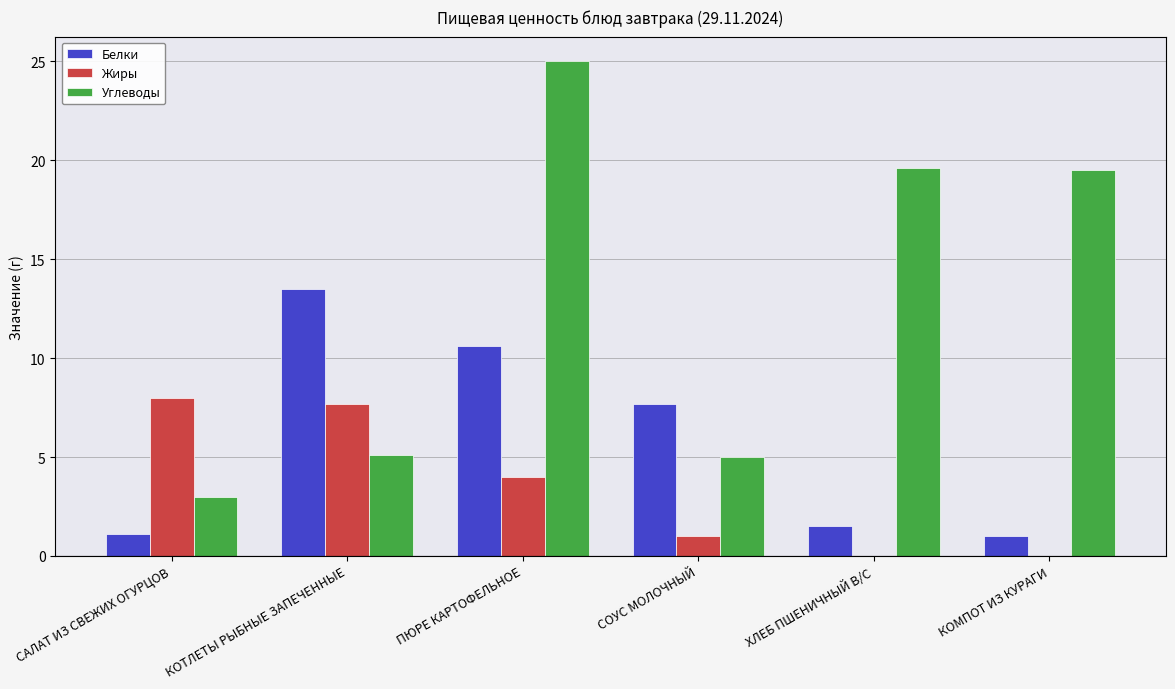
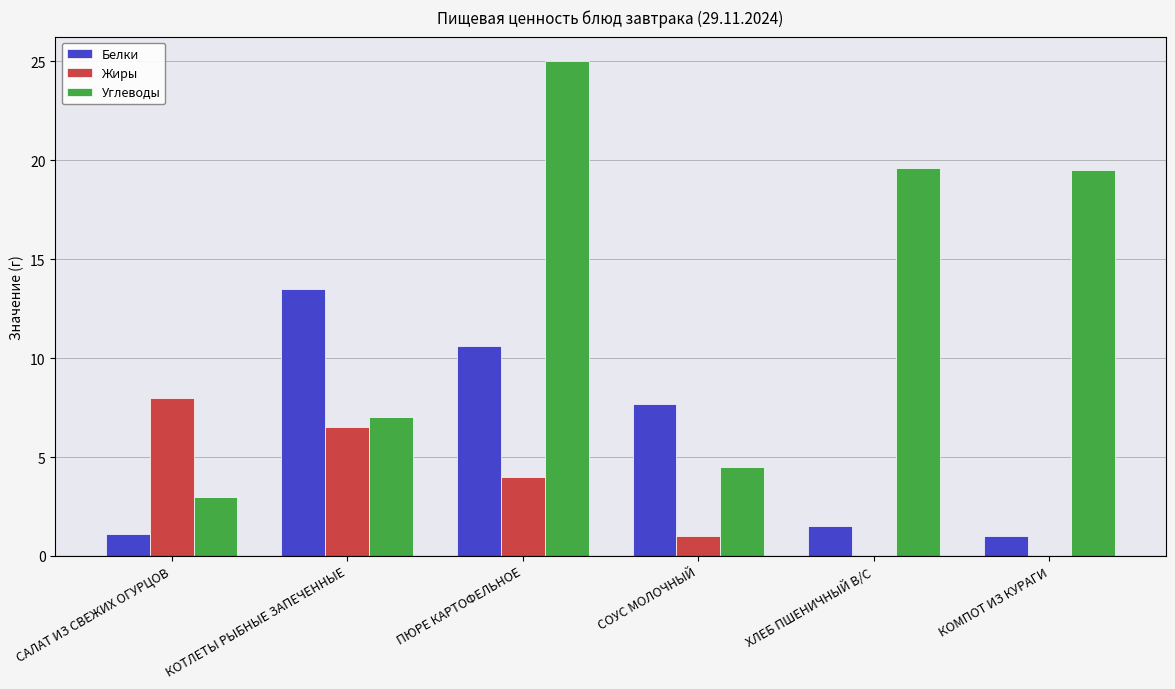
Жиры, КОТЛЕТЫ РЫБНЫЕ ЗАПЕЧЕННЫЕ: 7.7 -> 6.5
Углеводы, КОТЛЕТЫ РЫБНЫЕ ЗАПЕЧЕННЫЕ: 5.1 -> 7.0
Углеводы, СОУС МОЛОЧНЫЙ: 5.0 -> 4.5
